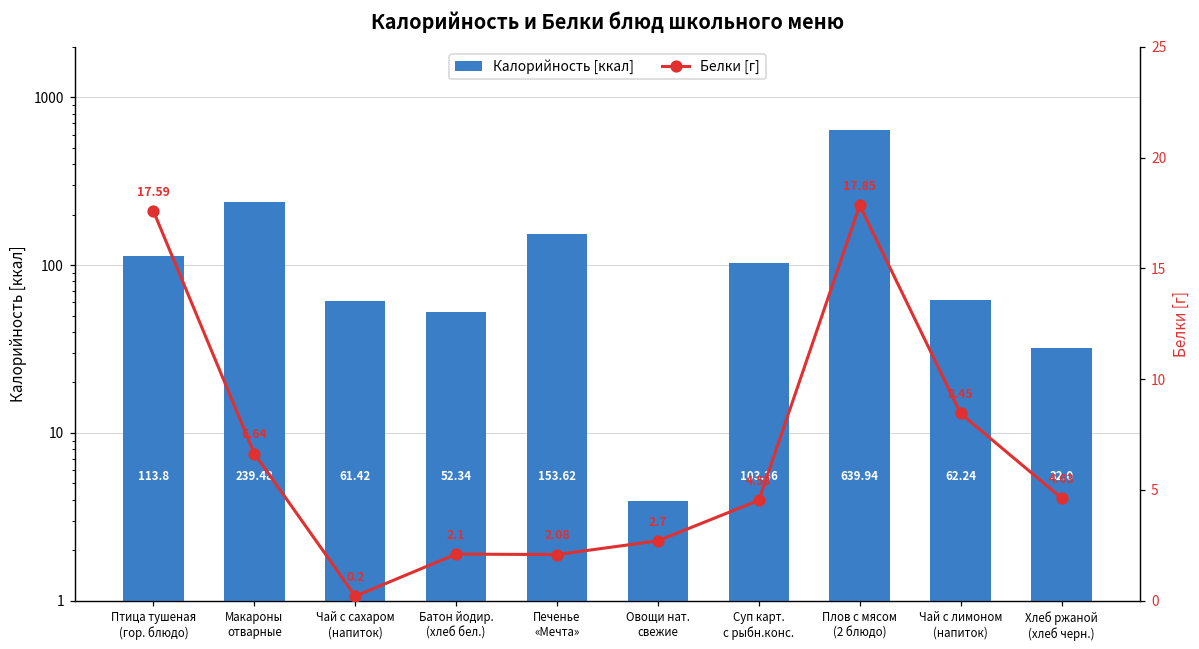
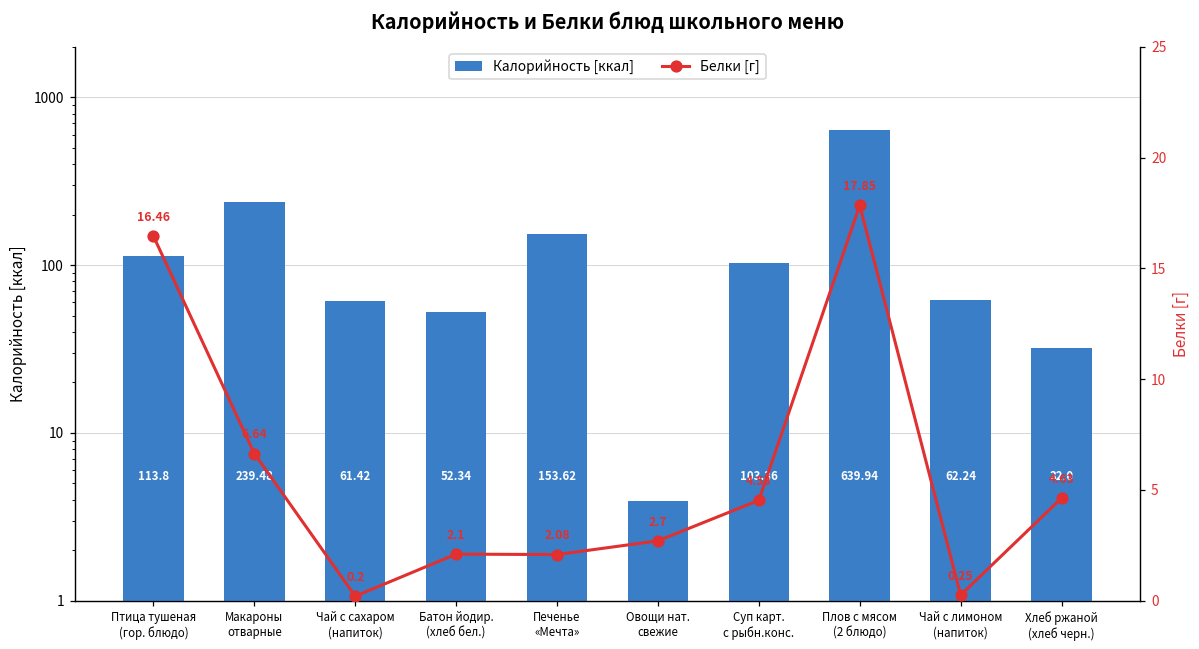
Белки [г], Птица тушеная (гор. блюдо): 17.59 -> 16.46
Белки [г], Чай с лимоном (напиток): 8.45 -> 0.25
